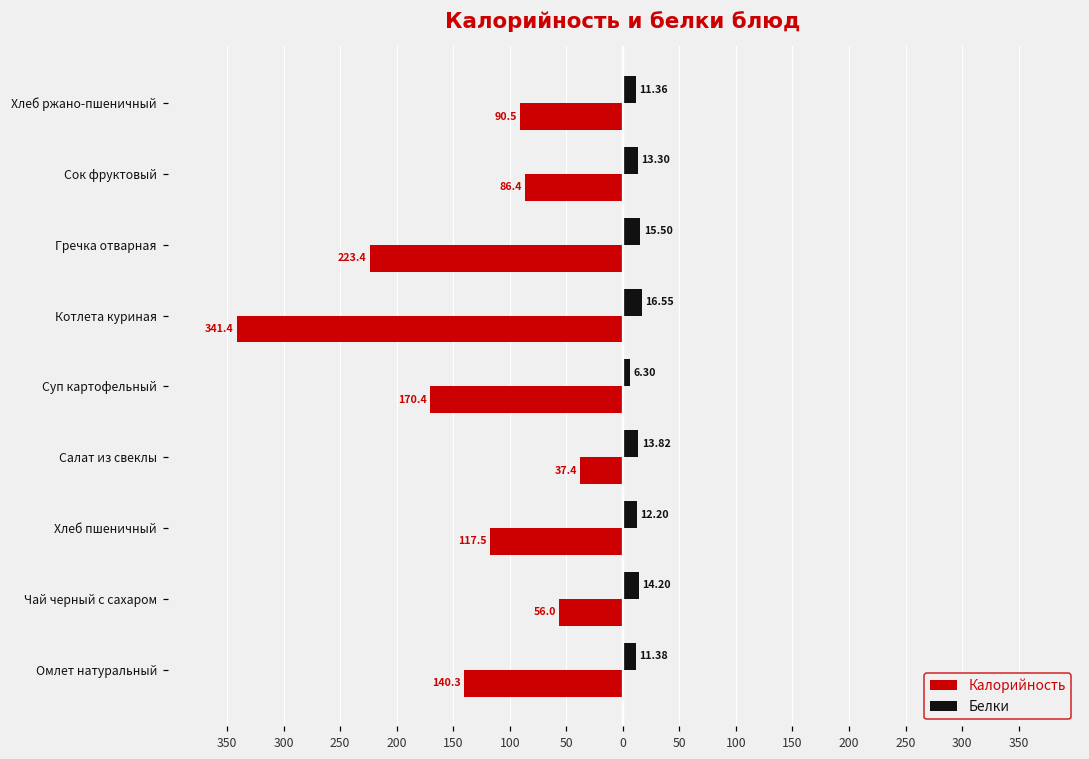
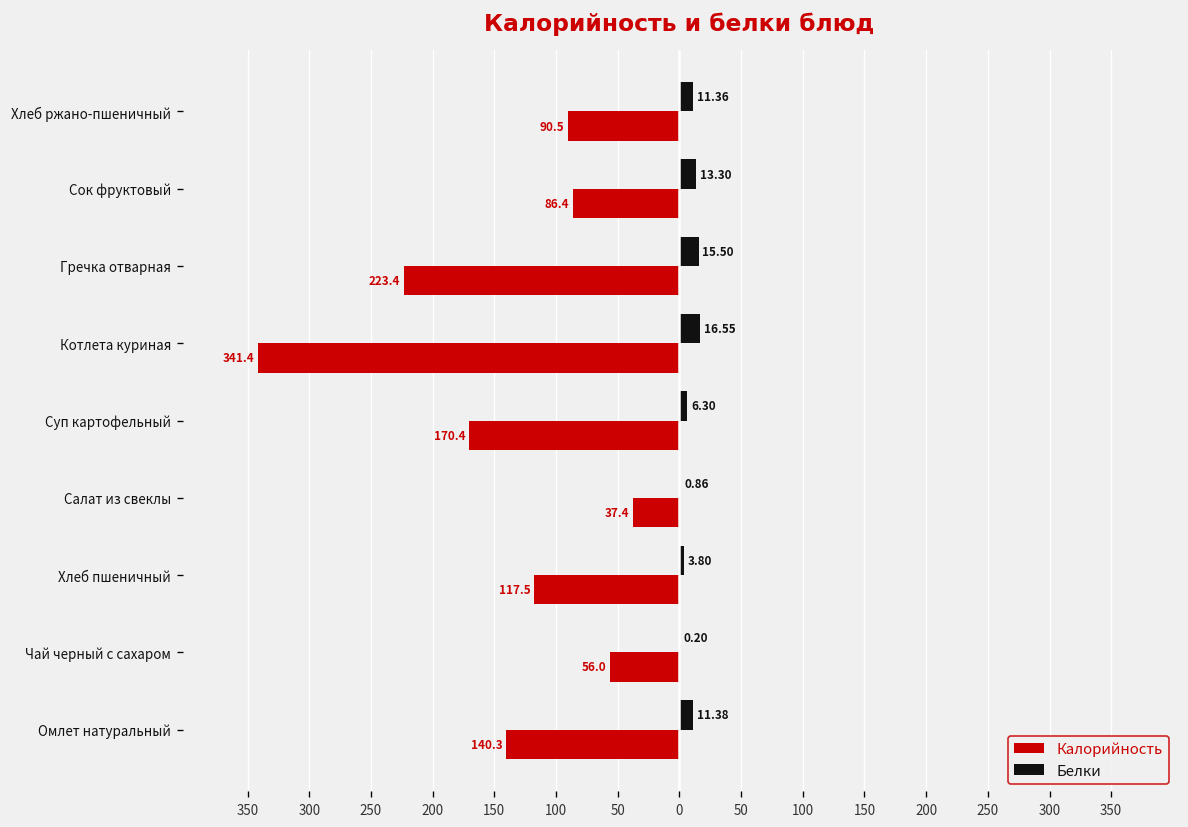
Белки, Салат из свеклы: 13.82 -> 0.86
Белки, Хлеб пшеничный: 12.20 -> 3.80
Белки, Чай черный с сахаром: 14.20 -> 0.20
